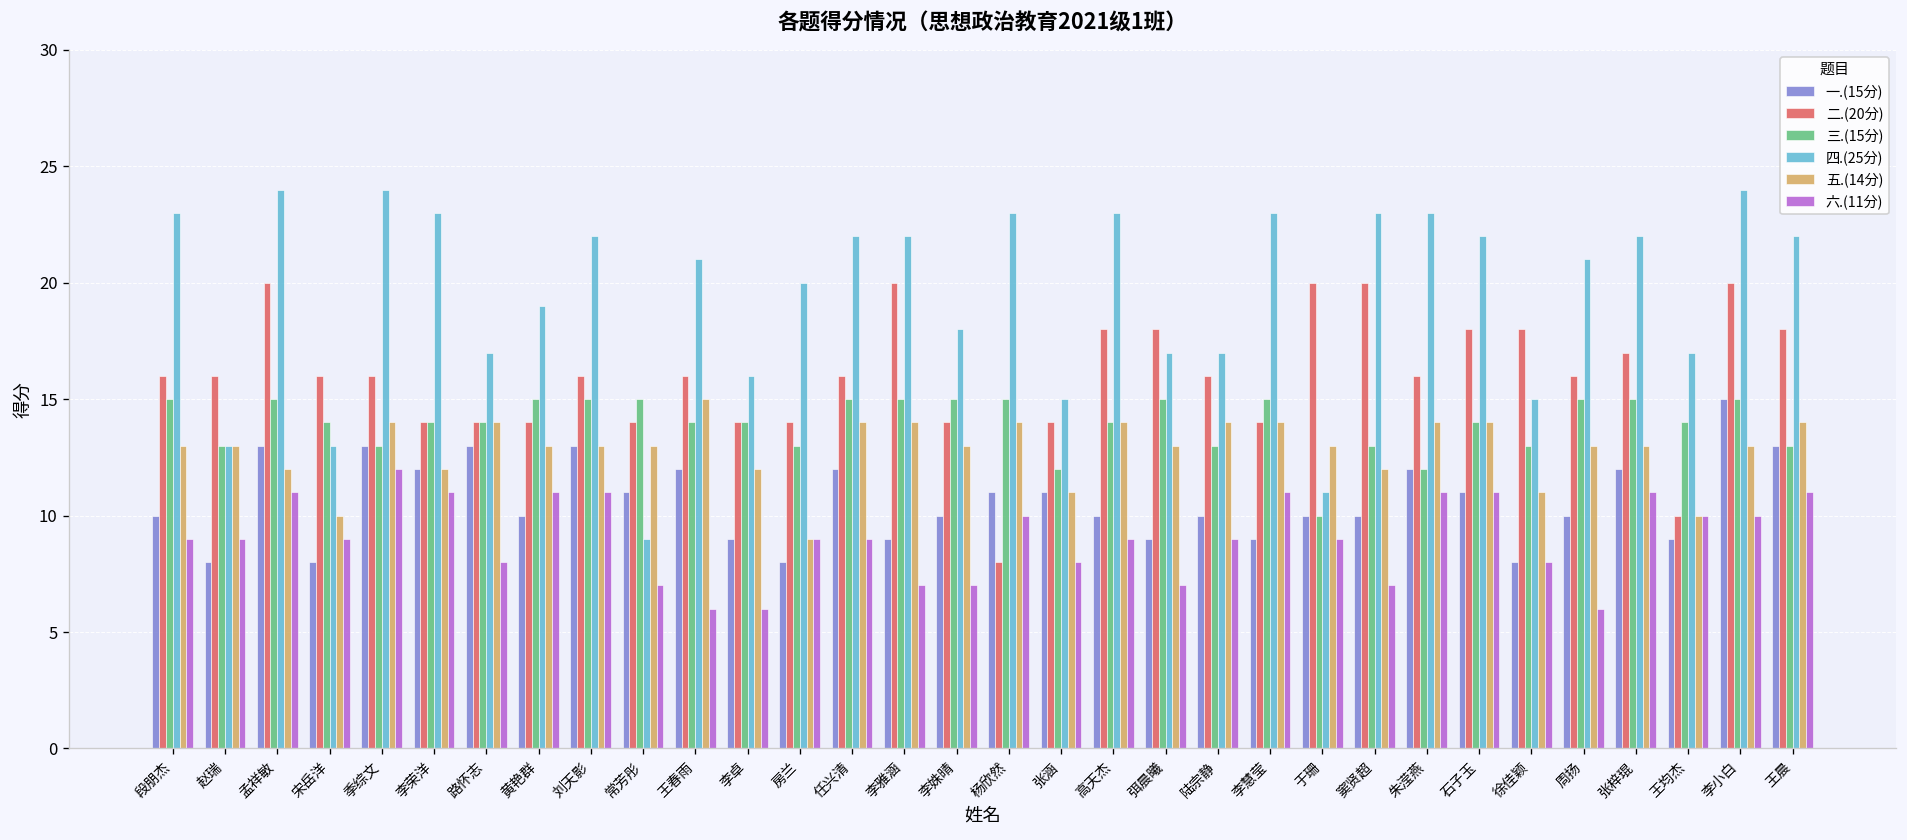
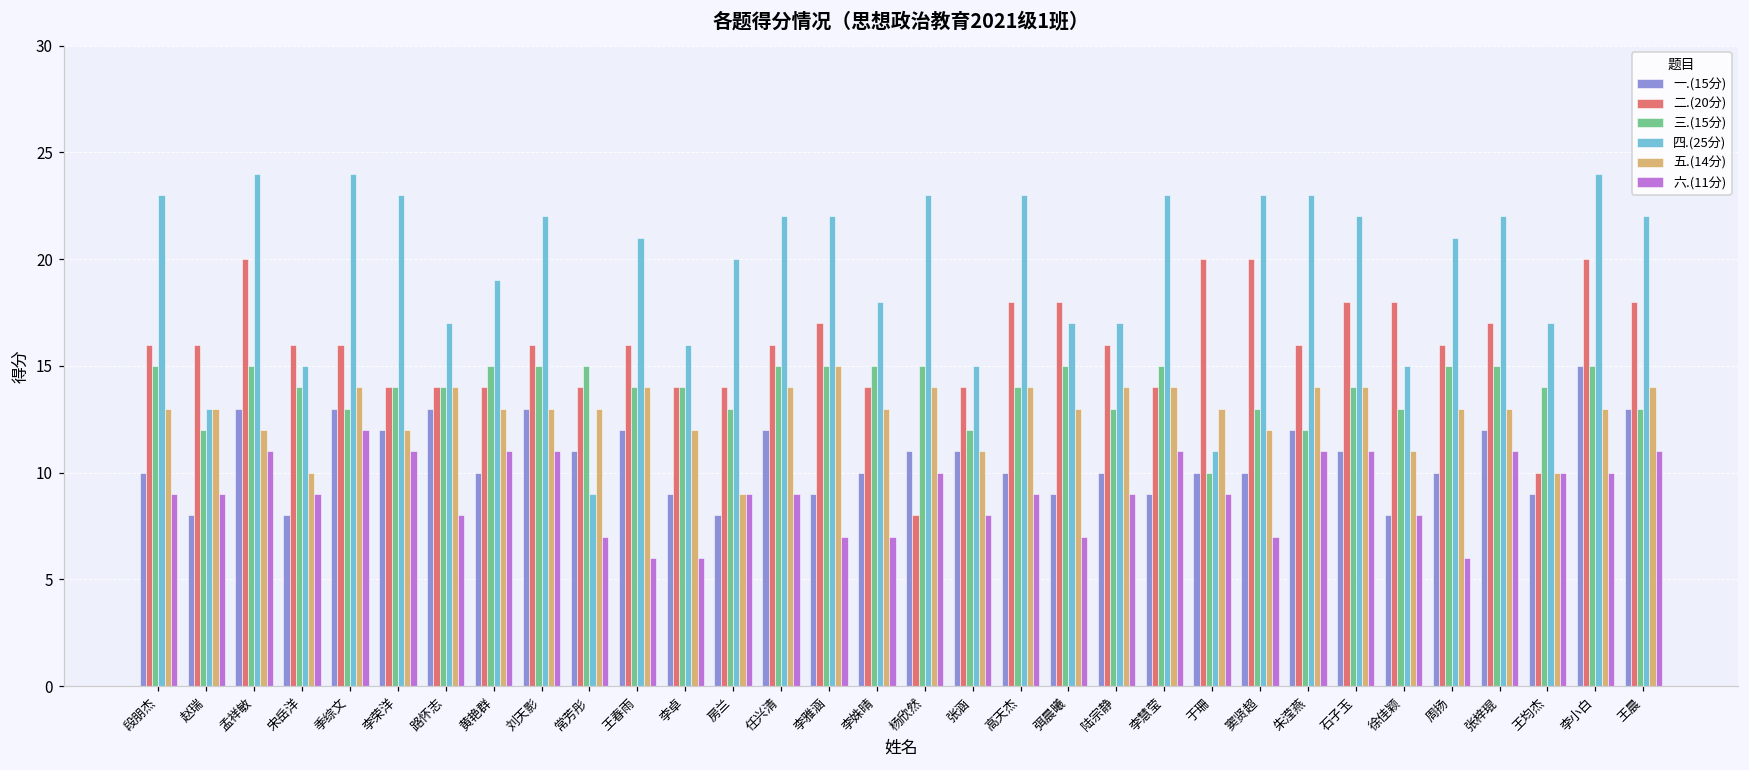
三.(15分), 赵瑞: 13 -> 12
四.(25分), 宋岳洋: 13 -> 15
五.(14分), 王春雨: 15 -> 14
二.(20分), 李雅涵: 20 -> 17
五.(14分), 李雅涵: 14 -> 15
